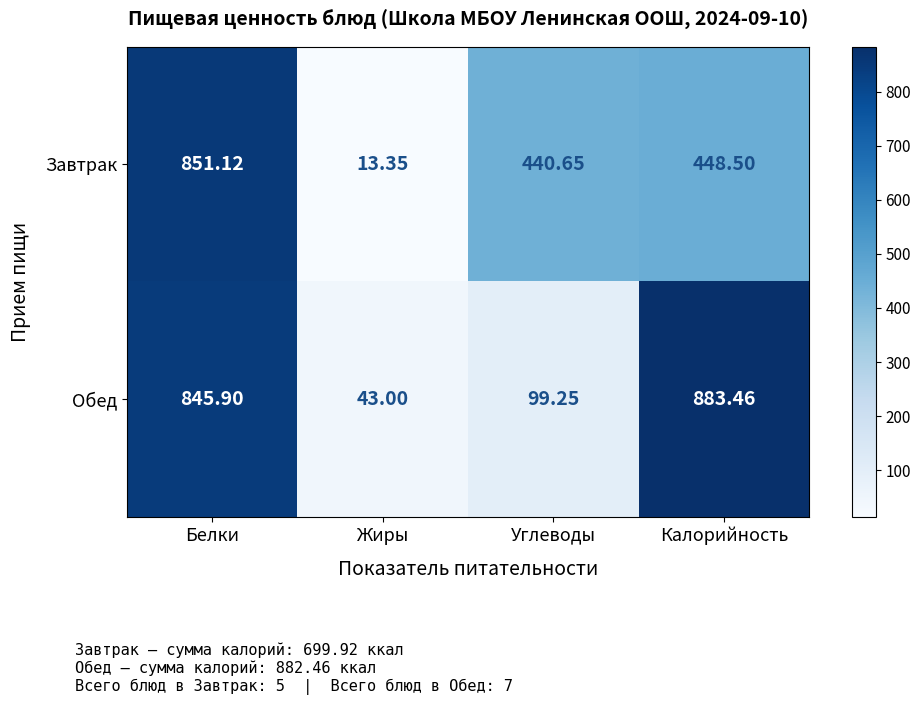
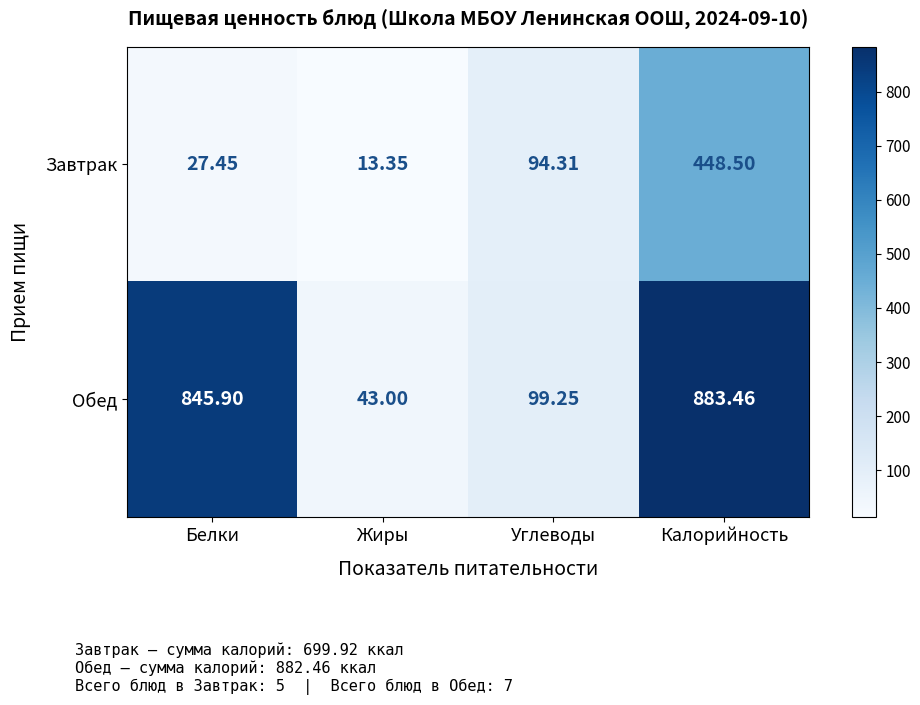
Завтрак, Белки: 851.12 -> 27.45
Завтрак, Углеводы: 440.65 -> 94.31
